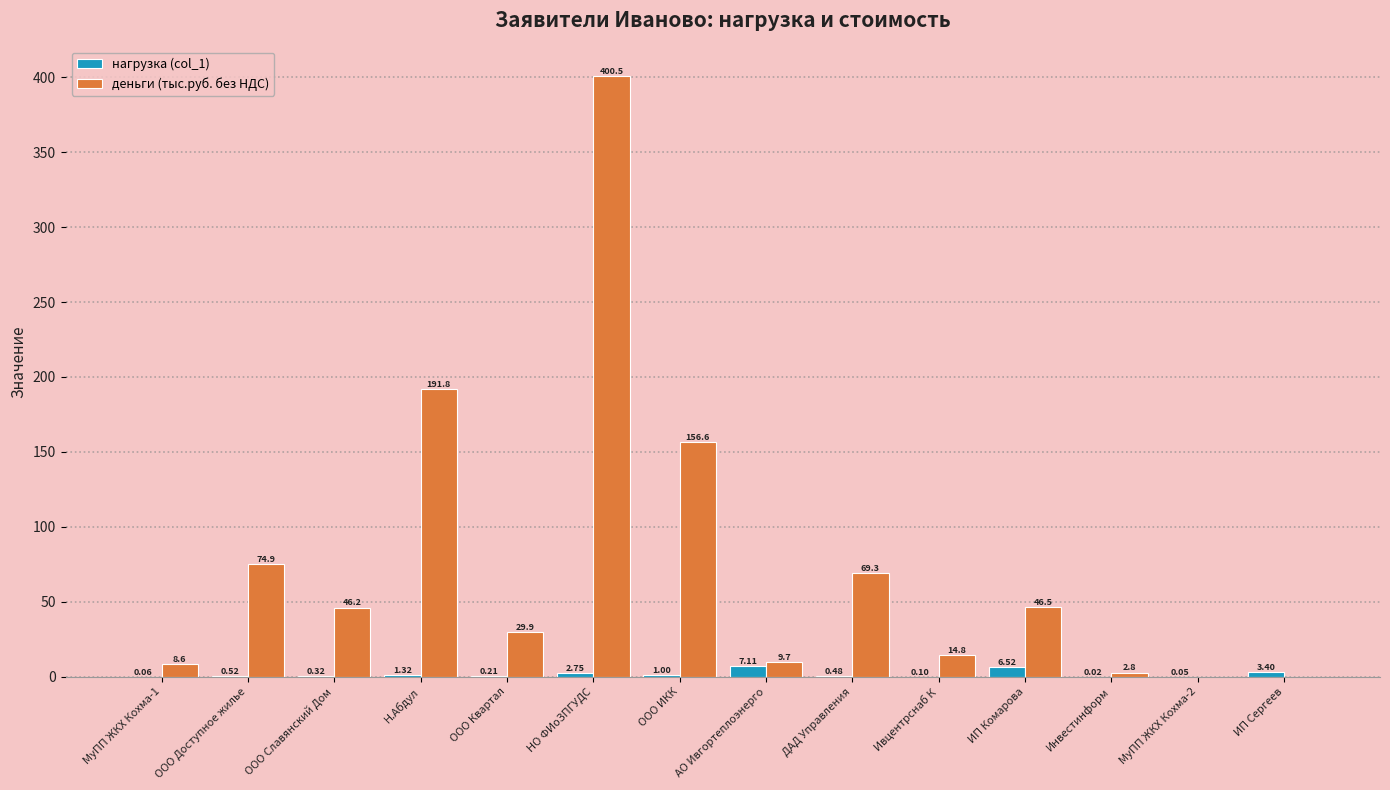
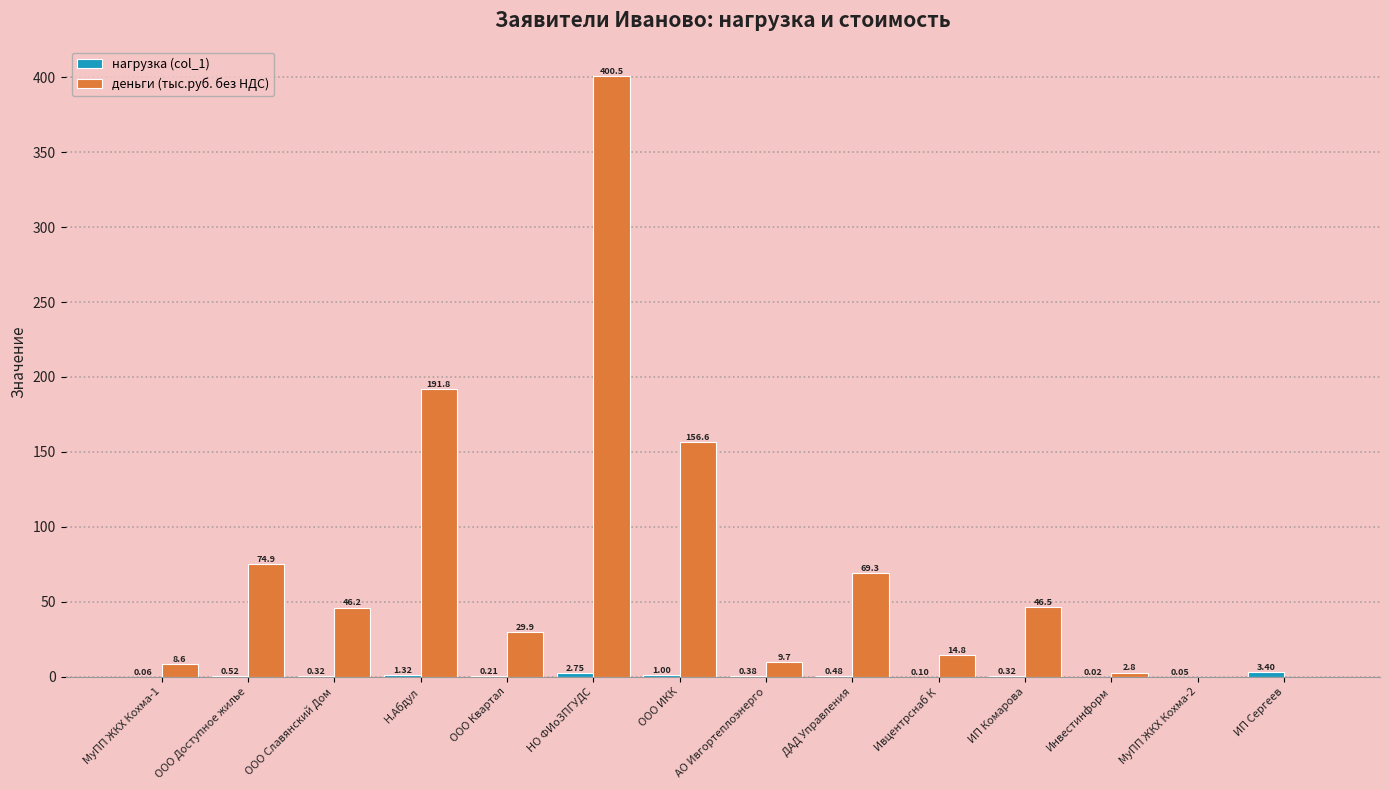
нагрузка (col_1), АО Ивгортеплоэнерго: 7.11 -> 0.38
нагрузка (col_1), ИП Комарова: 6.52 -> 0.32
